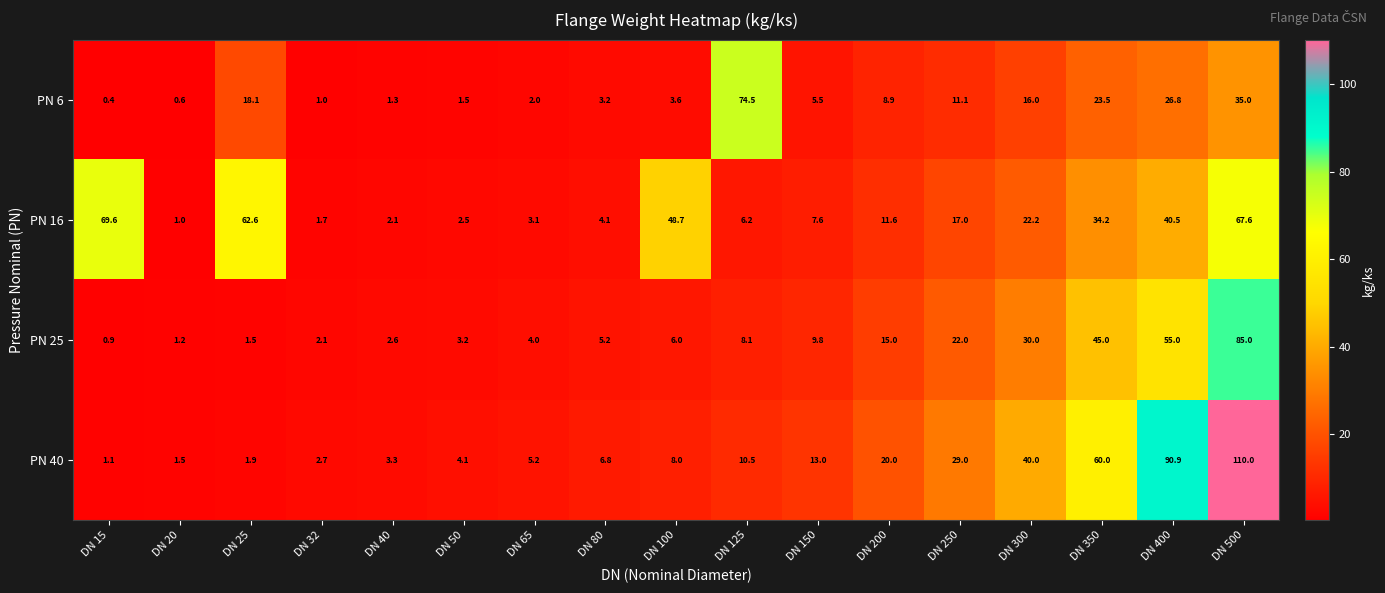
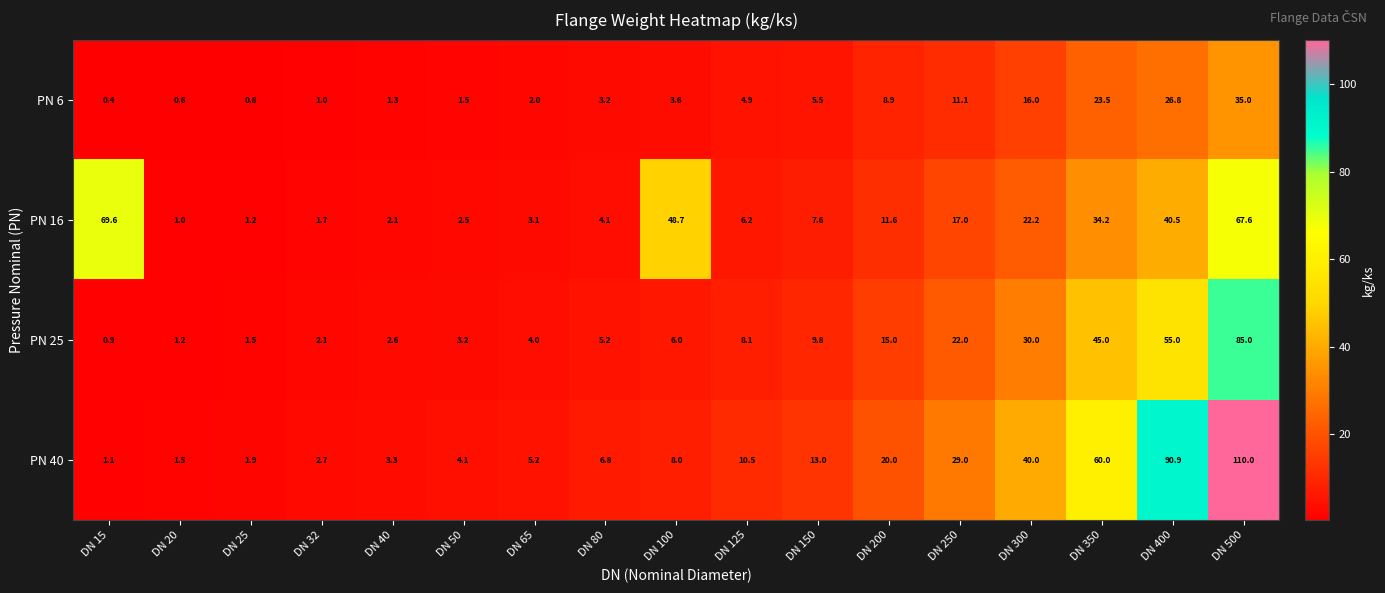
PN 6, DN 25: 18.1 -> 0.8
PN 6, DN 125: 74.5 -> 4.9
PN 16, DN 25: 62.6 -> 1.2
